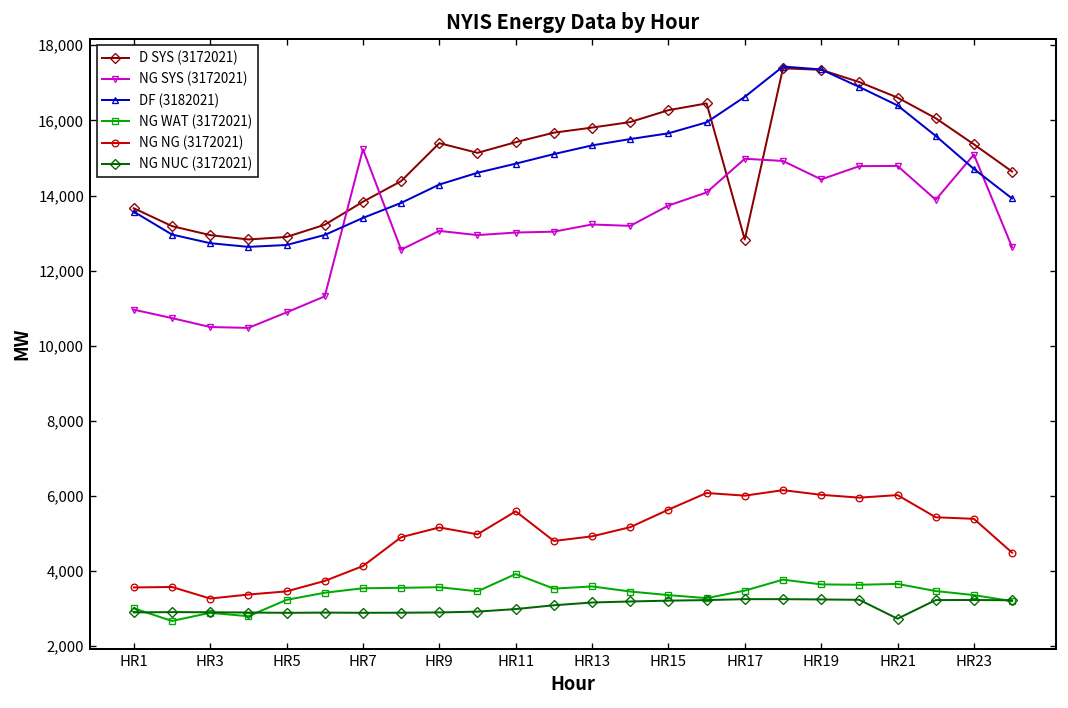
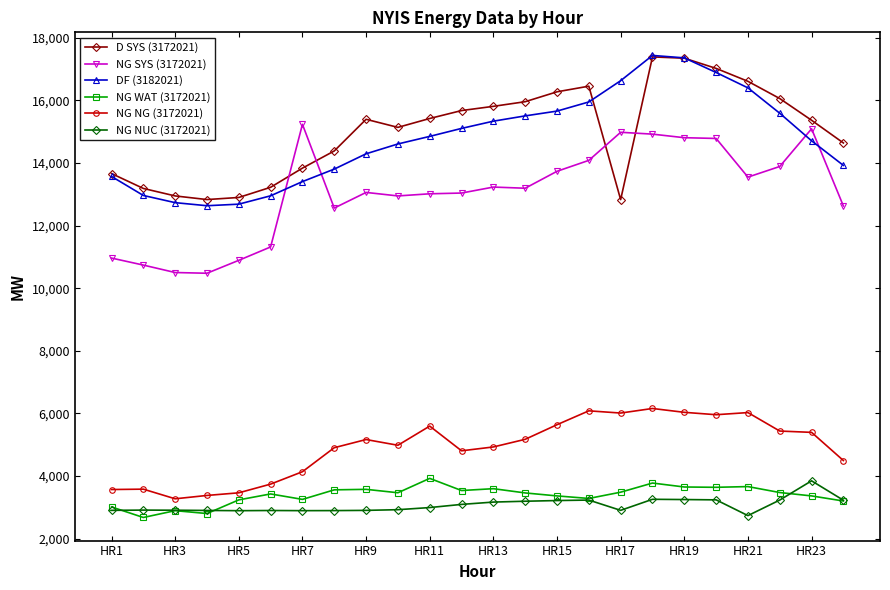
NG WAT (3172021), HR7: 3,500 -> 3,300
NG NUC (3172021), HR17: 3,300 -> 2,900
NG SYS (3172021), HR19: 14,400 -> 14,800
NG SYS (3172021), HR21: 14,800 -> 13,500
NG NUC (3172021), HR23: 3,200 -> 3,800
